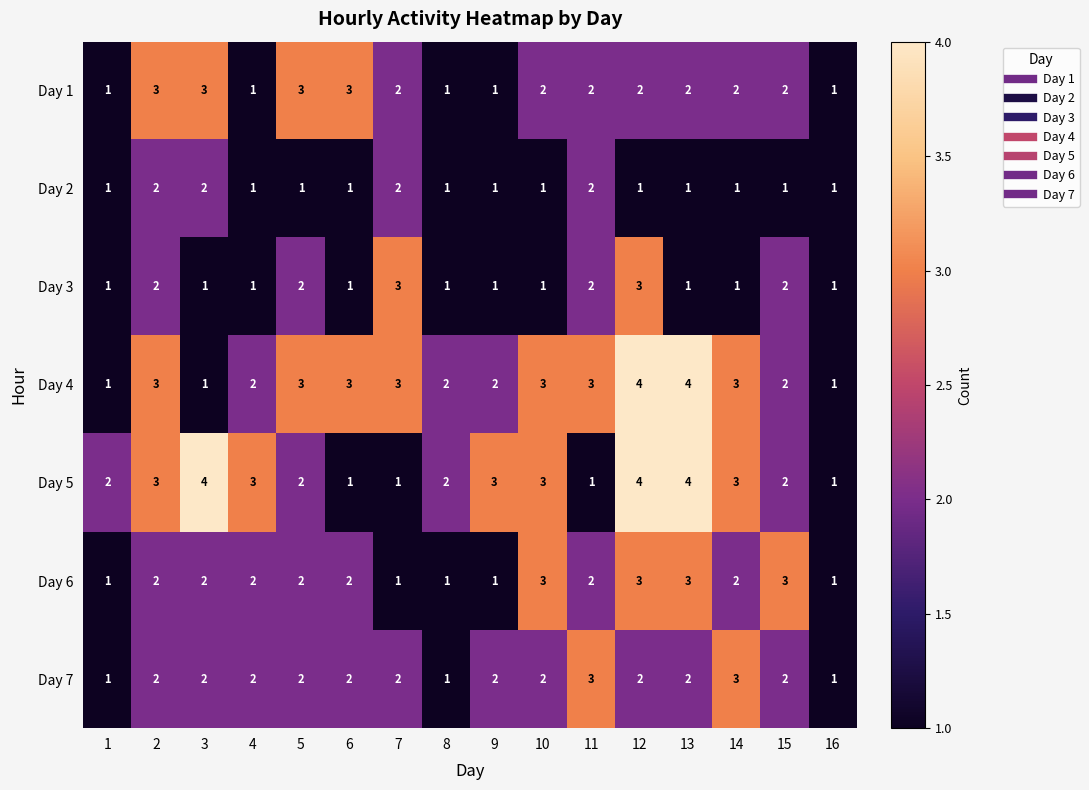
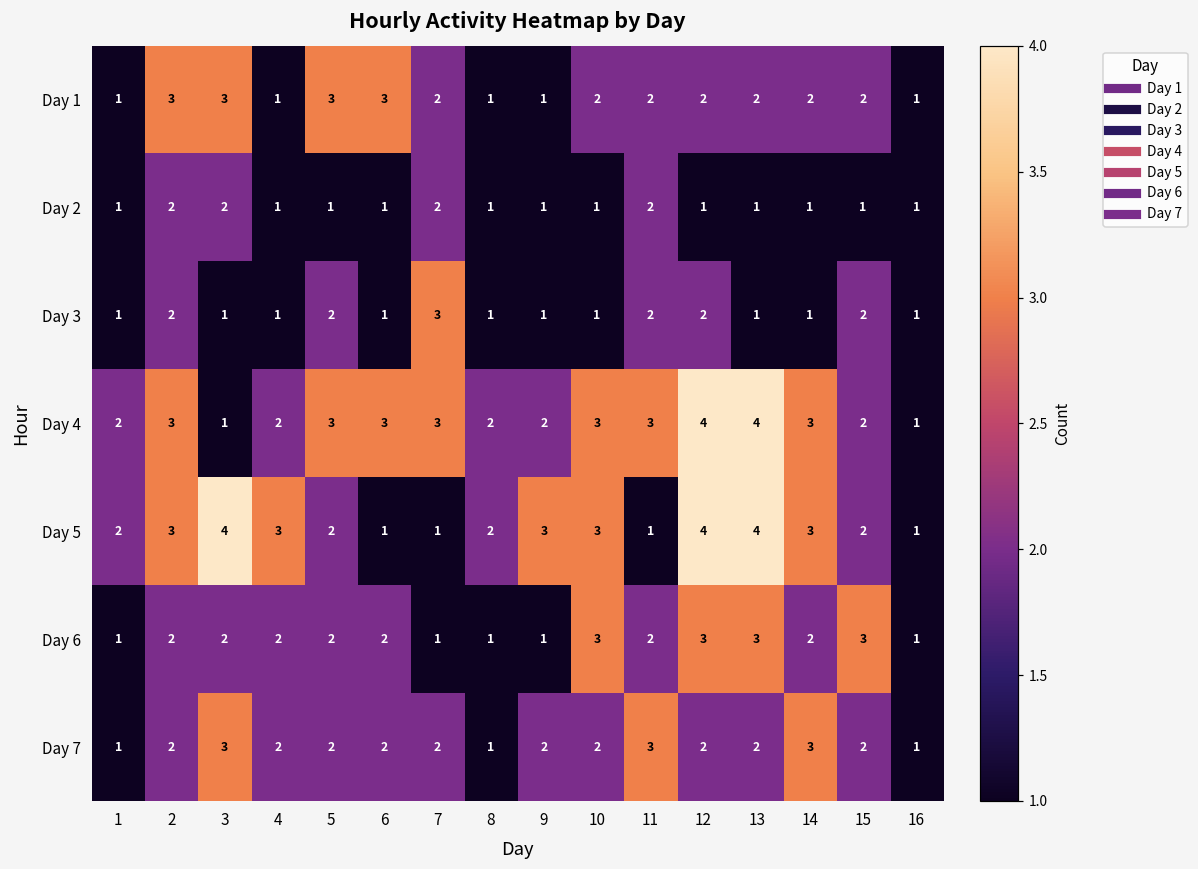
Day 3, 12: 3 -> 2
Day 4, 1: 1 -> 2
Day 7, 3: 2 -> 3
